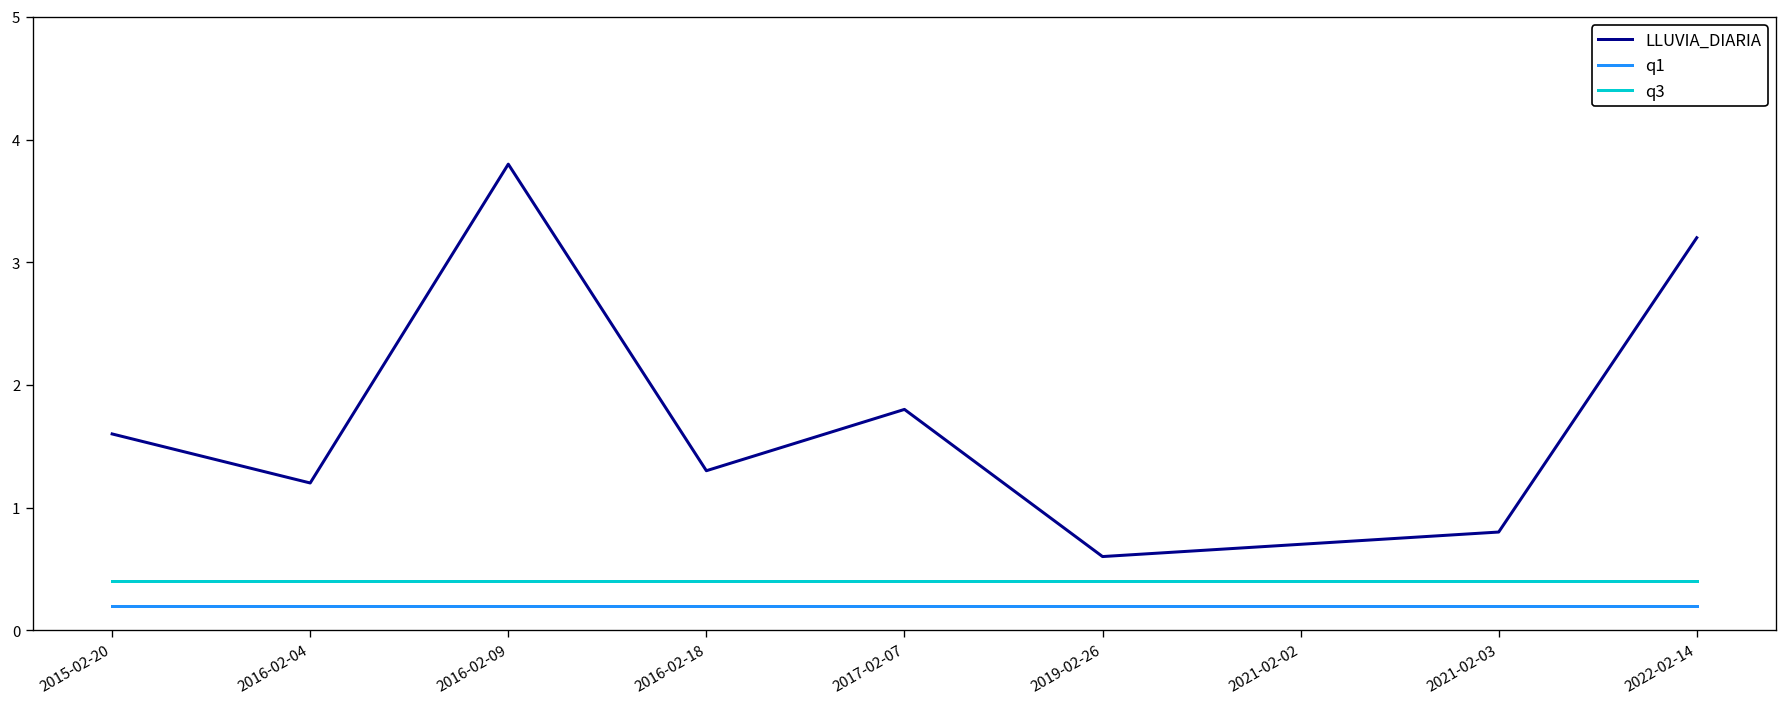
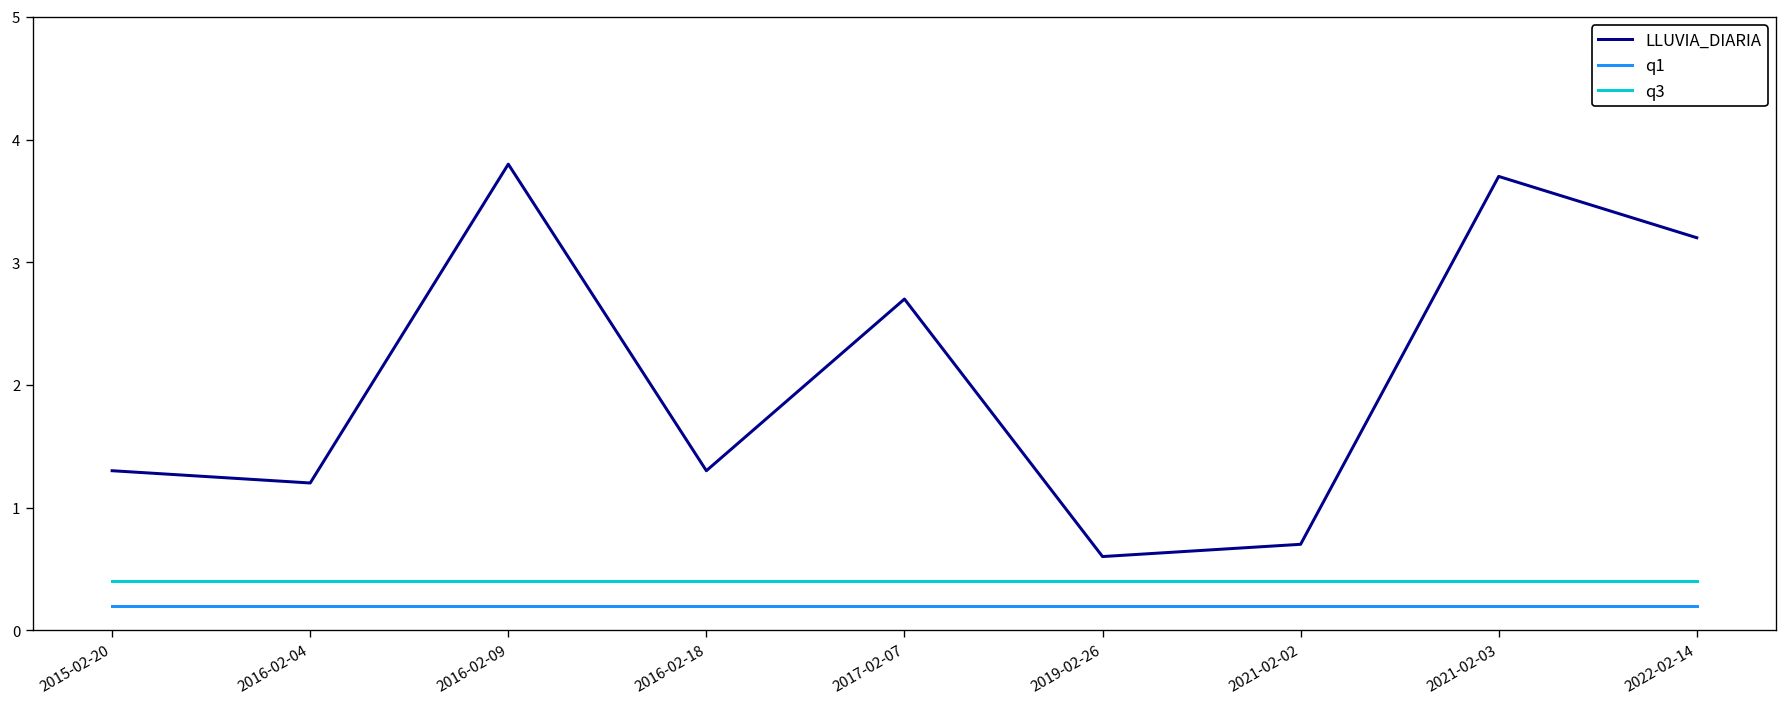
LLUVIA_DIARIA, 2015-02-20: 1.6 -> 1.3
LLUVIA_DIARIA, 2017-02-07: 1.8 -> 2.7
LLUVIA_DIARIA, 2021-02-03: 0.8 -> 3.7
